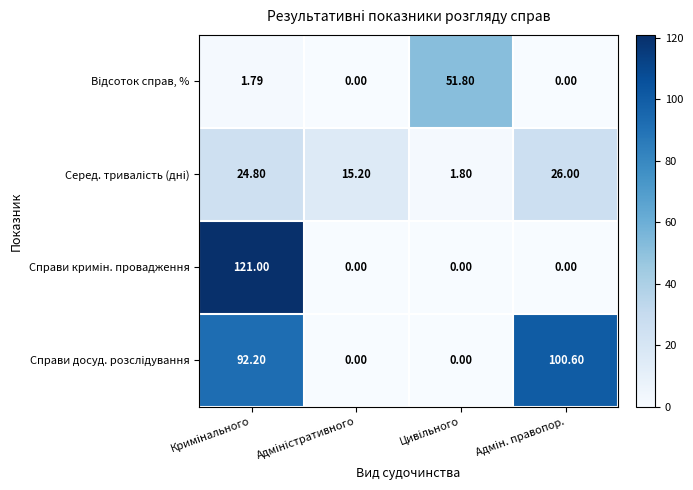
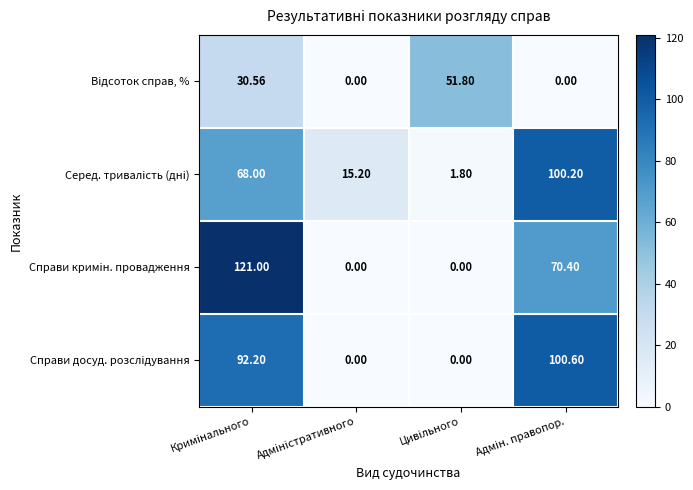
Відсоток справ, %, Кримінального: 1.79 -> 30.56
Серед. тривалість (дні), Кримінального: 24.80 -> 68.00
Серед. тривалість (дні), Адмін. правопор.: 26.00 -> 100.20
Справи кримін. провадження, Адмін. правопор.: 0.00 -> 70.40
